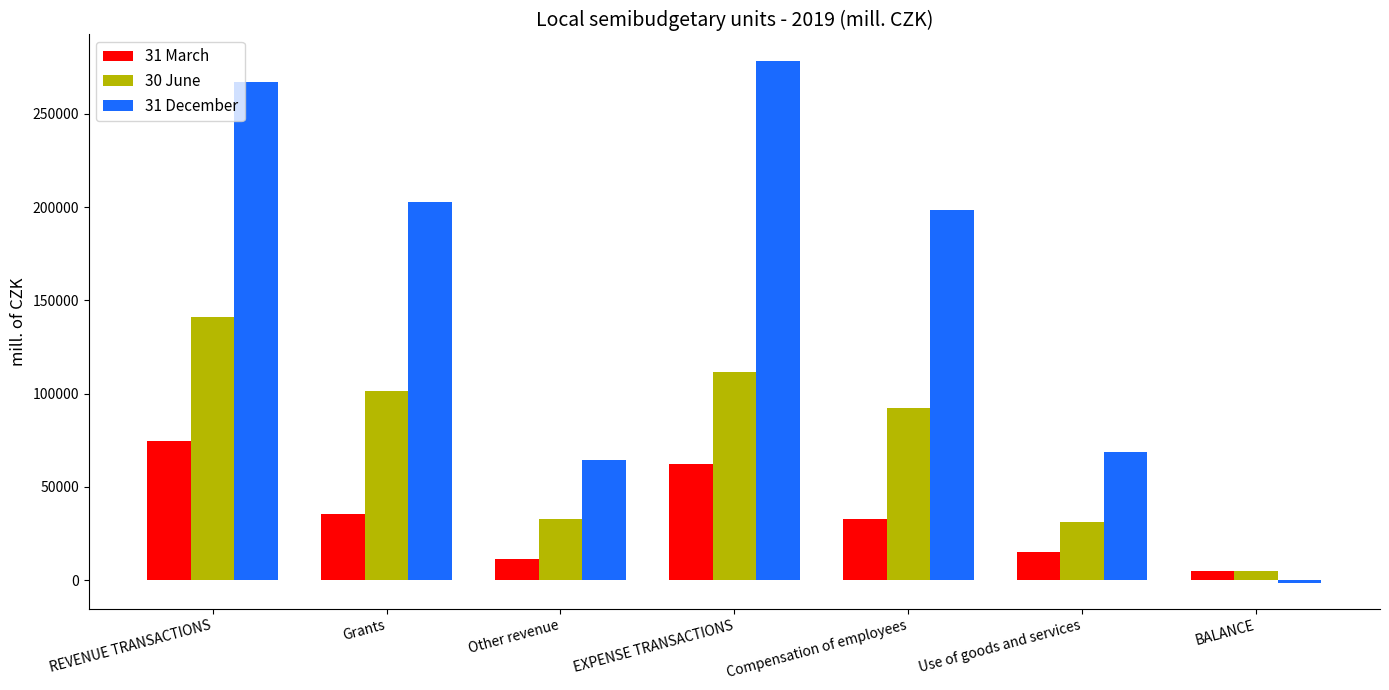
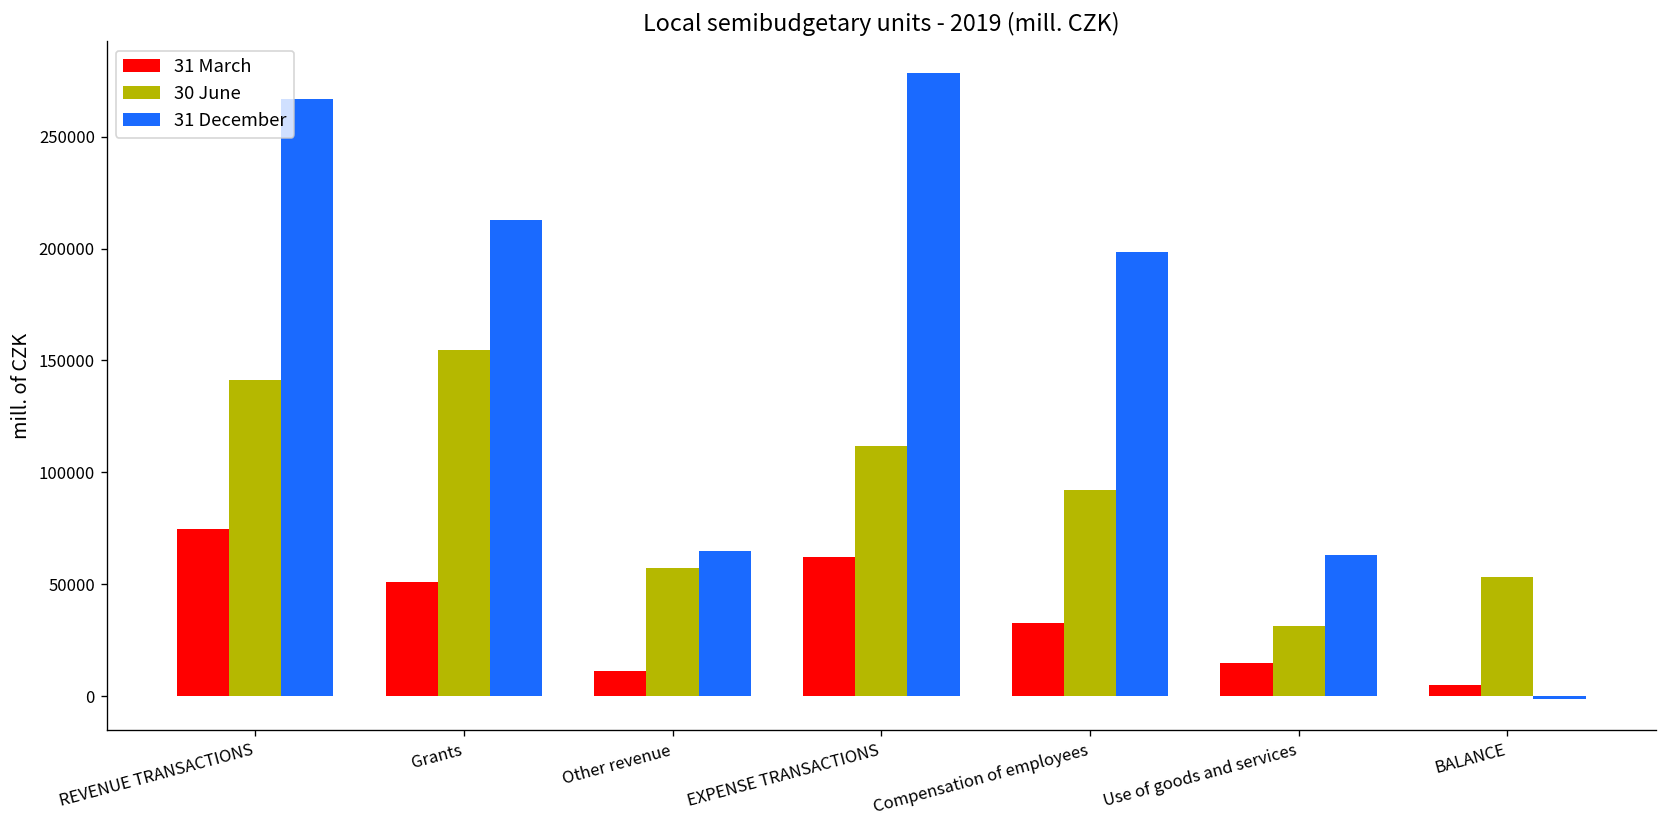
31 March, Grants: 35000 -> 51000
30 June, Grants: 101000 -> 155000
31 December, Grants: 203000 -> 213000
30 June, Other revenue: 33000 -> 57000
31 December, Use of goods and services: 68000 -> 63000
30 June, BALANCE: 5000 -> 53000
